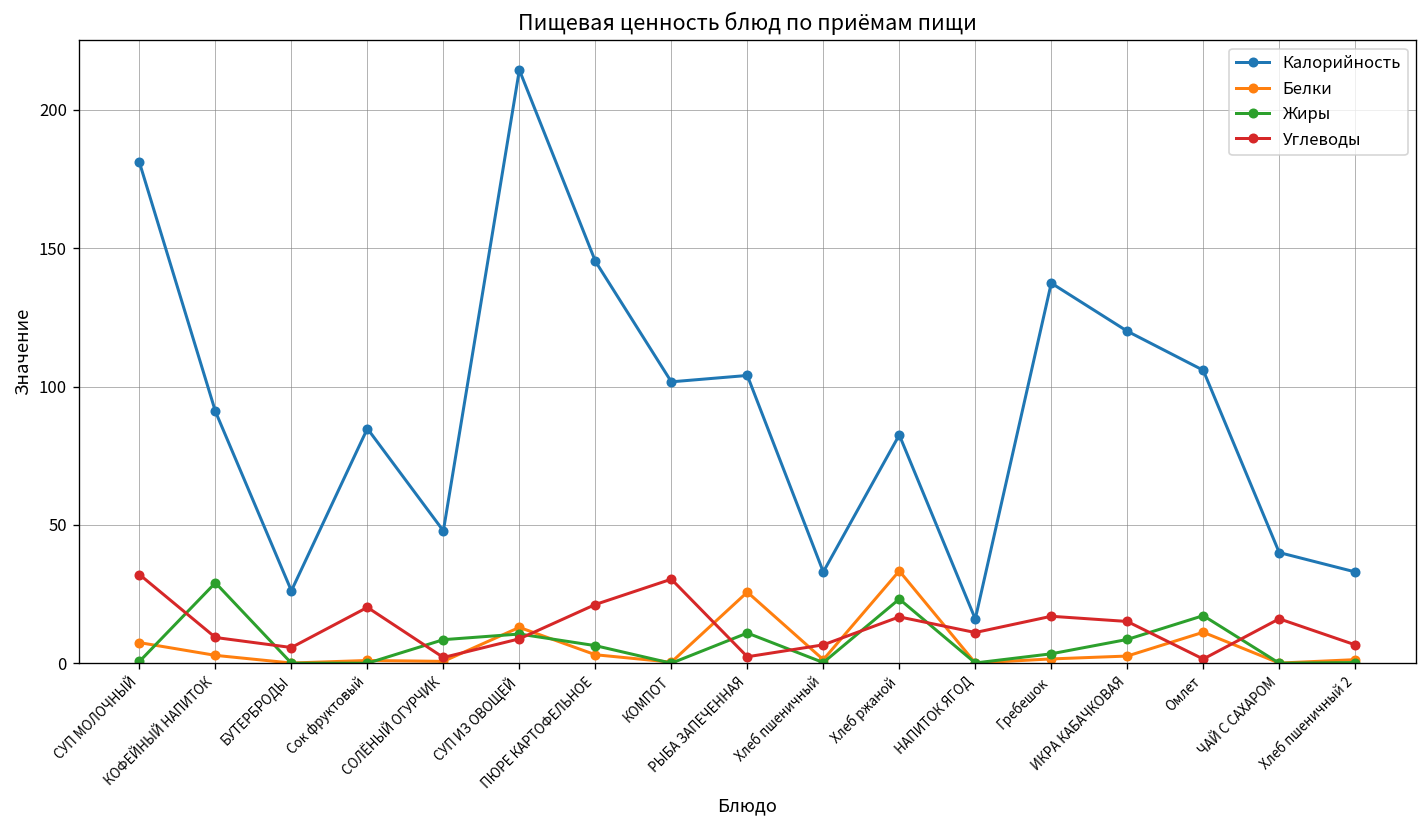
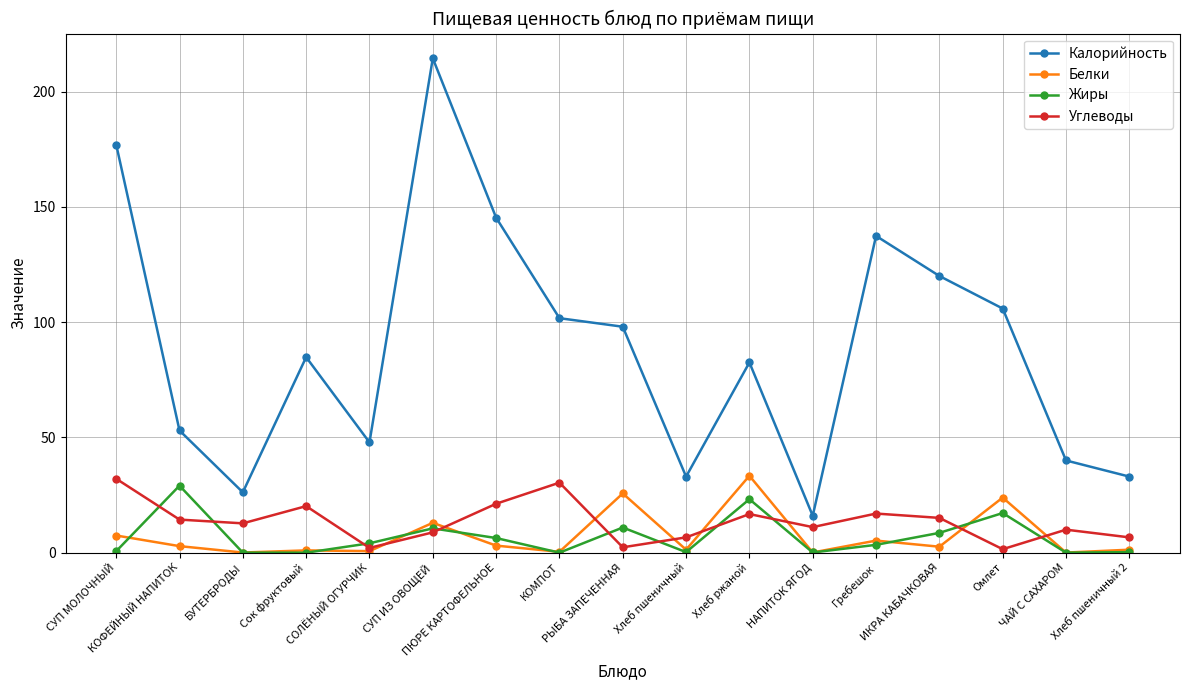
Калорийность, СУП МОЛОЧНЫЙ: 181 -> 177
Калорийность, КОФЕЙНЫЙ НАПИТОК: 91 -> 53
Углеводы, КОФЕЙНЫЙ НАПИТОК: 9 -> 14
Углеводы, БУТЕРБРОДЫ: 6 -> 13
Жиры, СОЛЁНЫЙ ОГУРЧИК: 9 -> 4
Калорийность, РЫБА ЗАПЕЧЕННАЯ: 104 -> 98
Белки, Гребешок: 2 -> 5
Белки, Омлет: 11 -> 24
Углеводы, ЧАЙ С САХАРОМ: 16 -> 10
